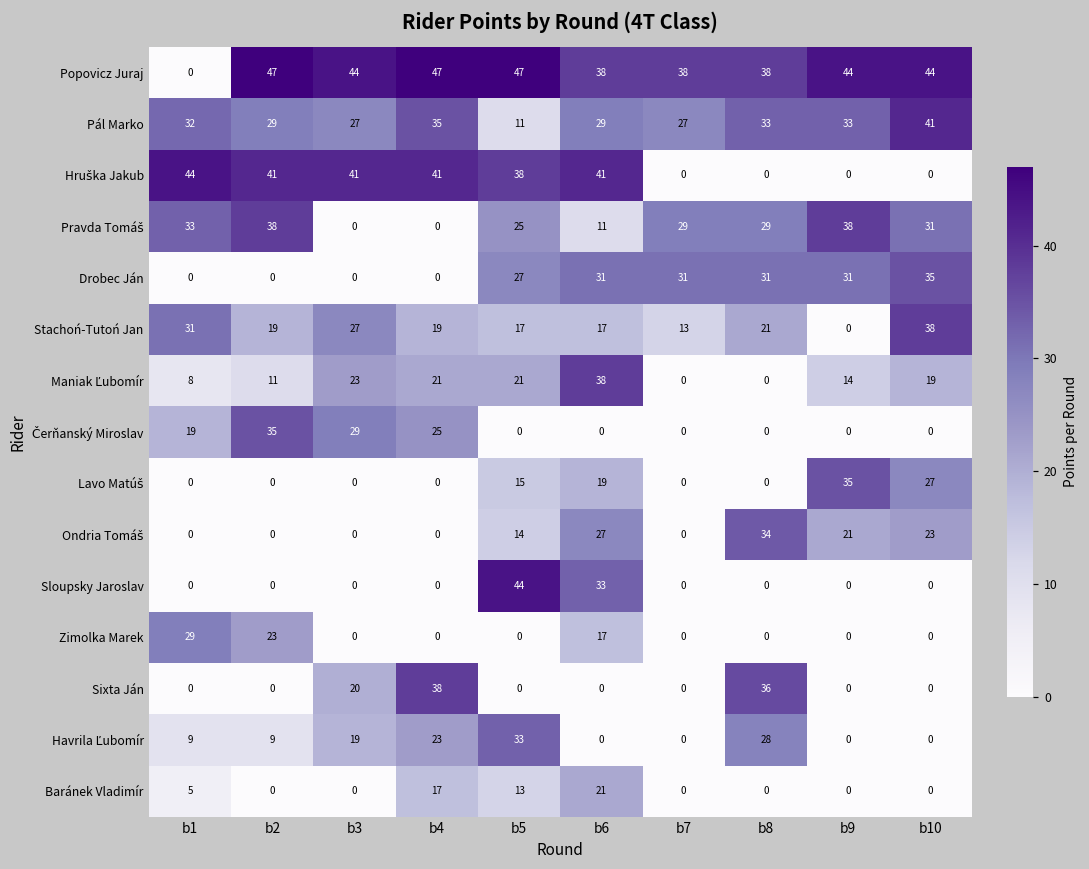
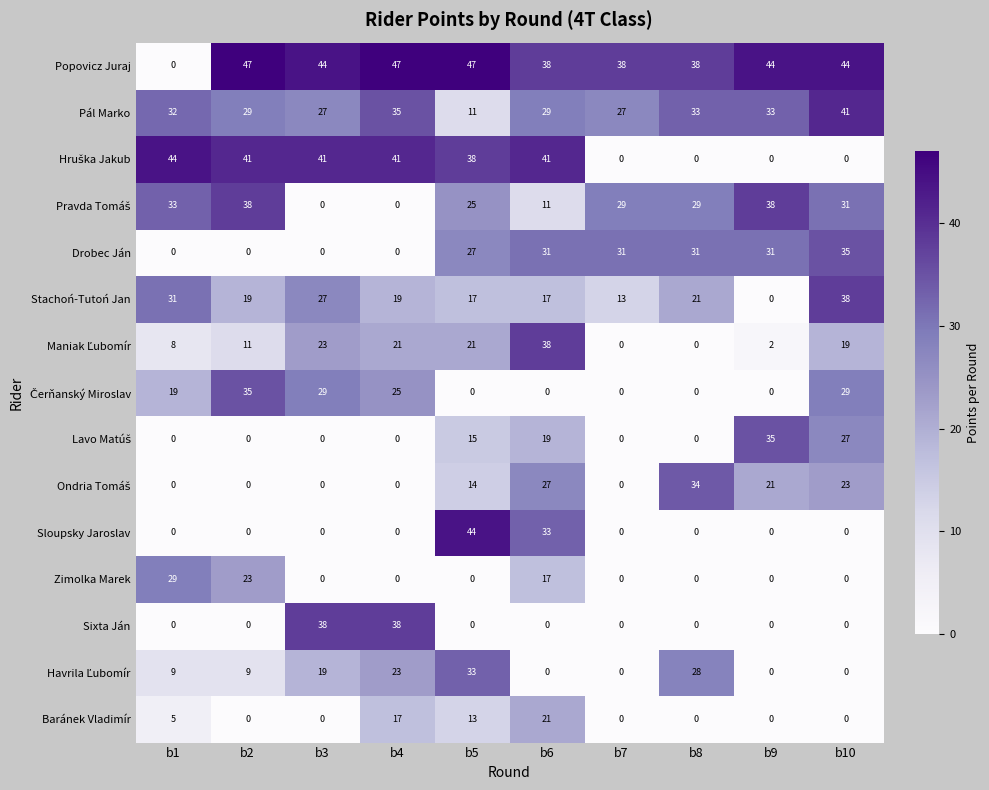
Maniak Ľubomír, b9: 14 -> 2
Čerňanský Miroslav, b10: 0 -> 29
Sixta Ján, b3: 20 -> 38
Sixta Ján, b8: 36 -> 0
